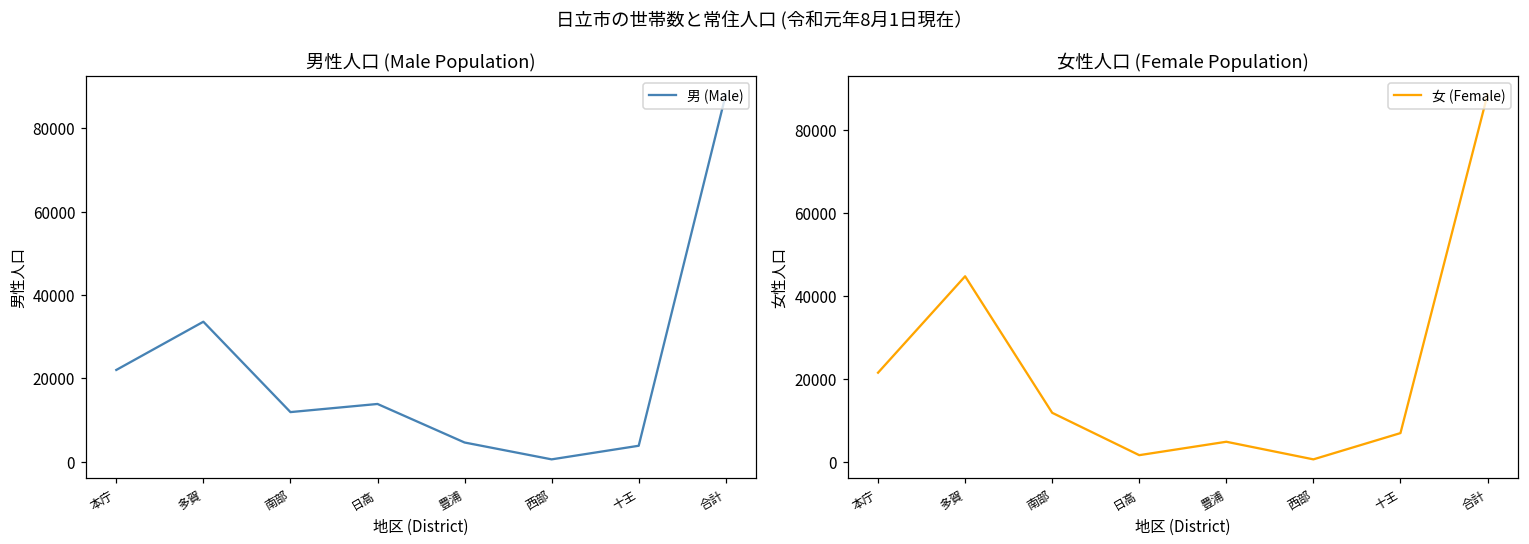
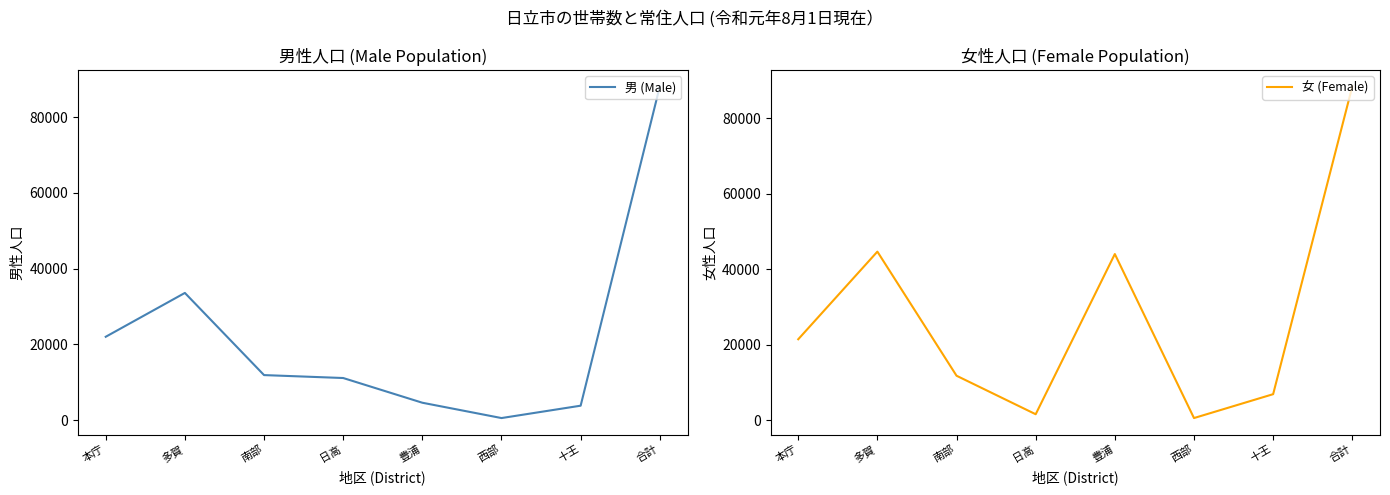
男性人口 (Male Population), 日高: 14000 -> 11000
女性人口 (Female Population), 豊浦: 5000 -> 44000
